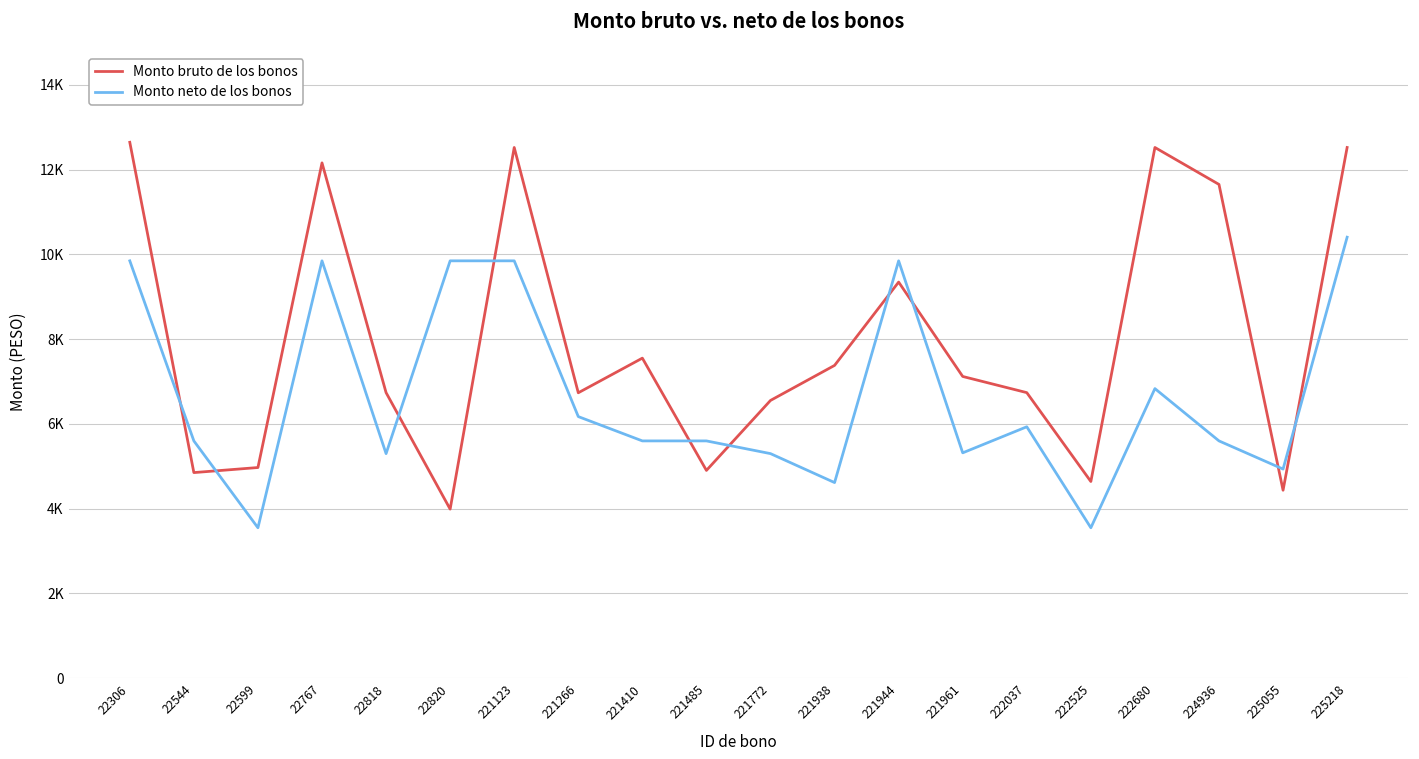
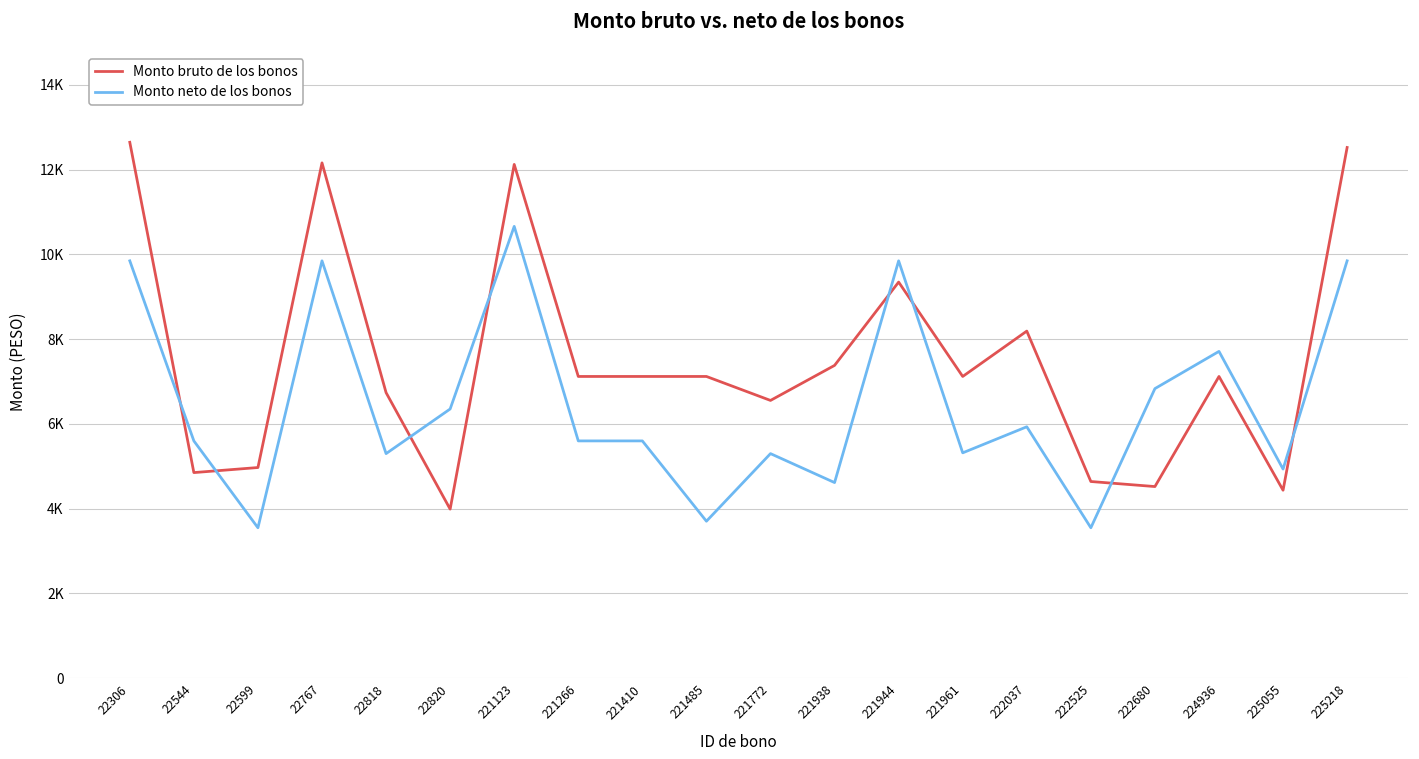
Monto neto de los bonos, 22820: 9900 -> 6400
Monto bruto de los bonos, 221123: 12500 -> 12100
Monto neto de los bonos, 221123: 9900 -> 10700
Monto bruto de los bonos, 221266: 6700 -> 7100
Monto neto de los bonos, 221266: 6200 -> 5600
Monto bruto de los bonos, 221410: 7600 -> 7100
Monto bruto de los bonos, 221485: 4900 -> 7100
Monto neto de los bonos, 221485: 5600 -> 3700
Monto bruto de los bonos, 222037: 6700 -> 8200
Monto bruto de los bonos, 222680: 12500 -> 4500
Monto bruto de los bonos, 224936: 11700 -> 7100
Monto neto de los bonos, 224936: 5600 -> 7700
Monto neto de los bonos, 225218: 10400 -> 9900
